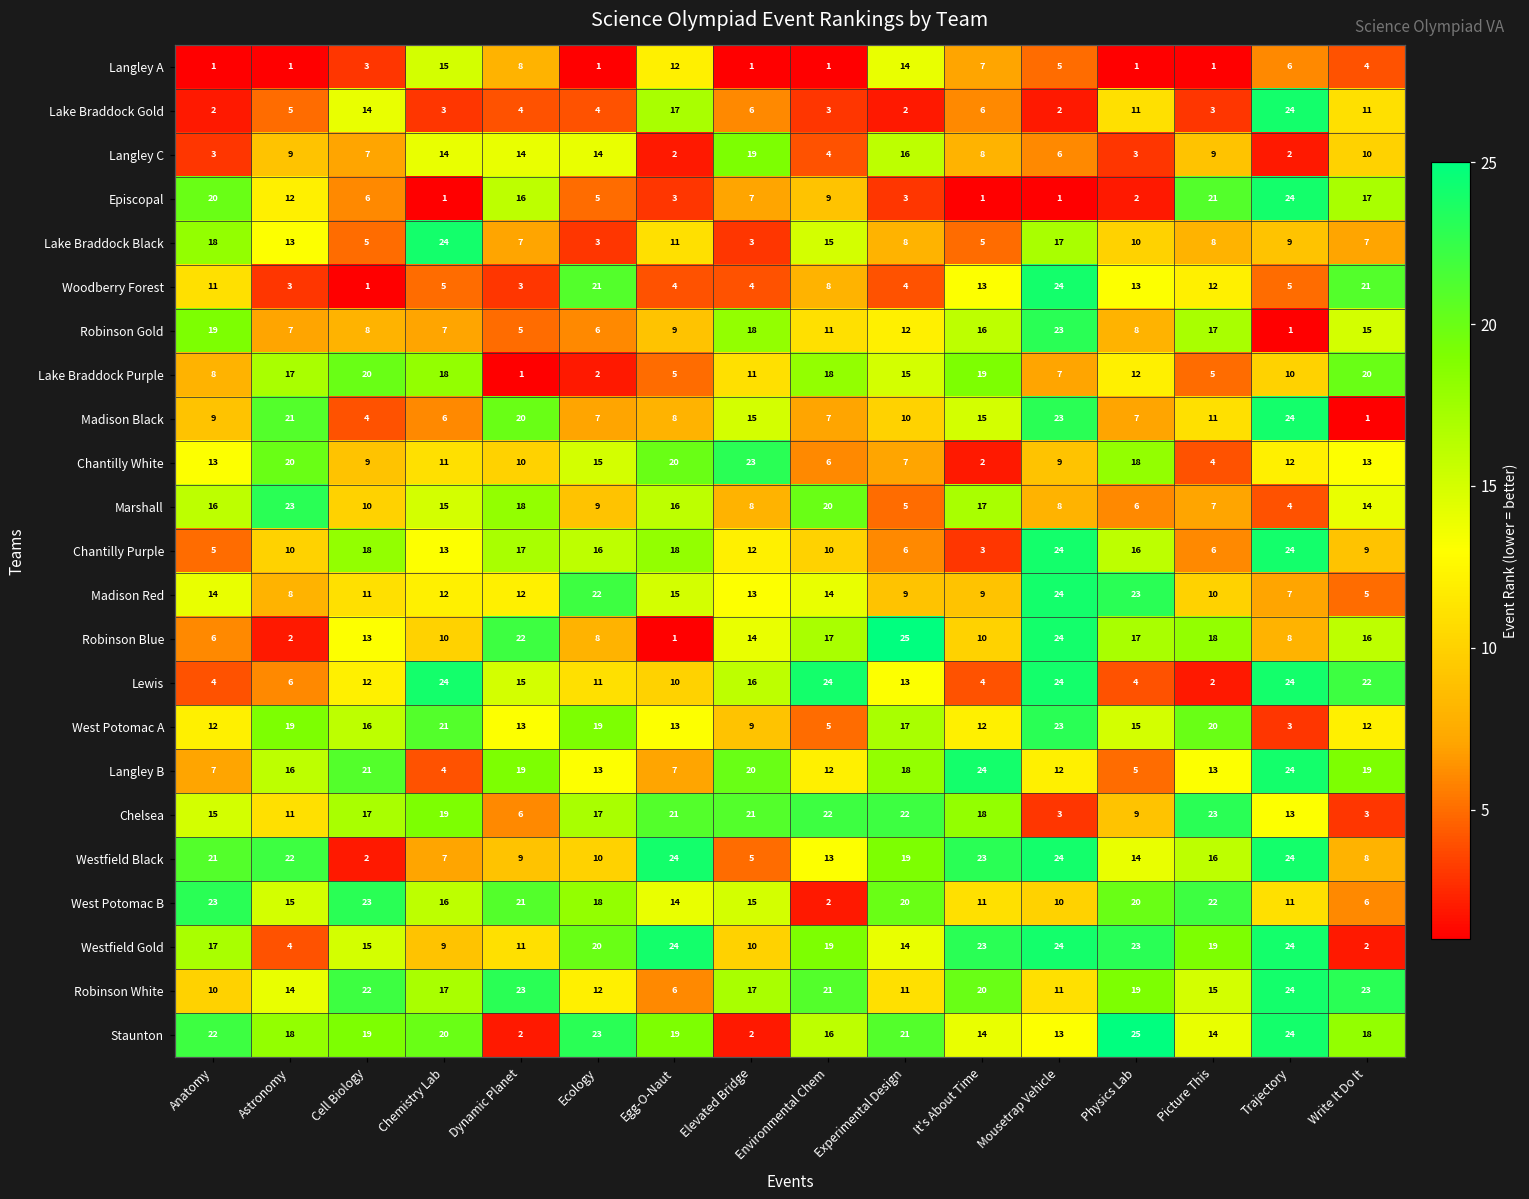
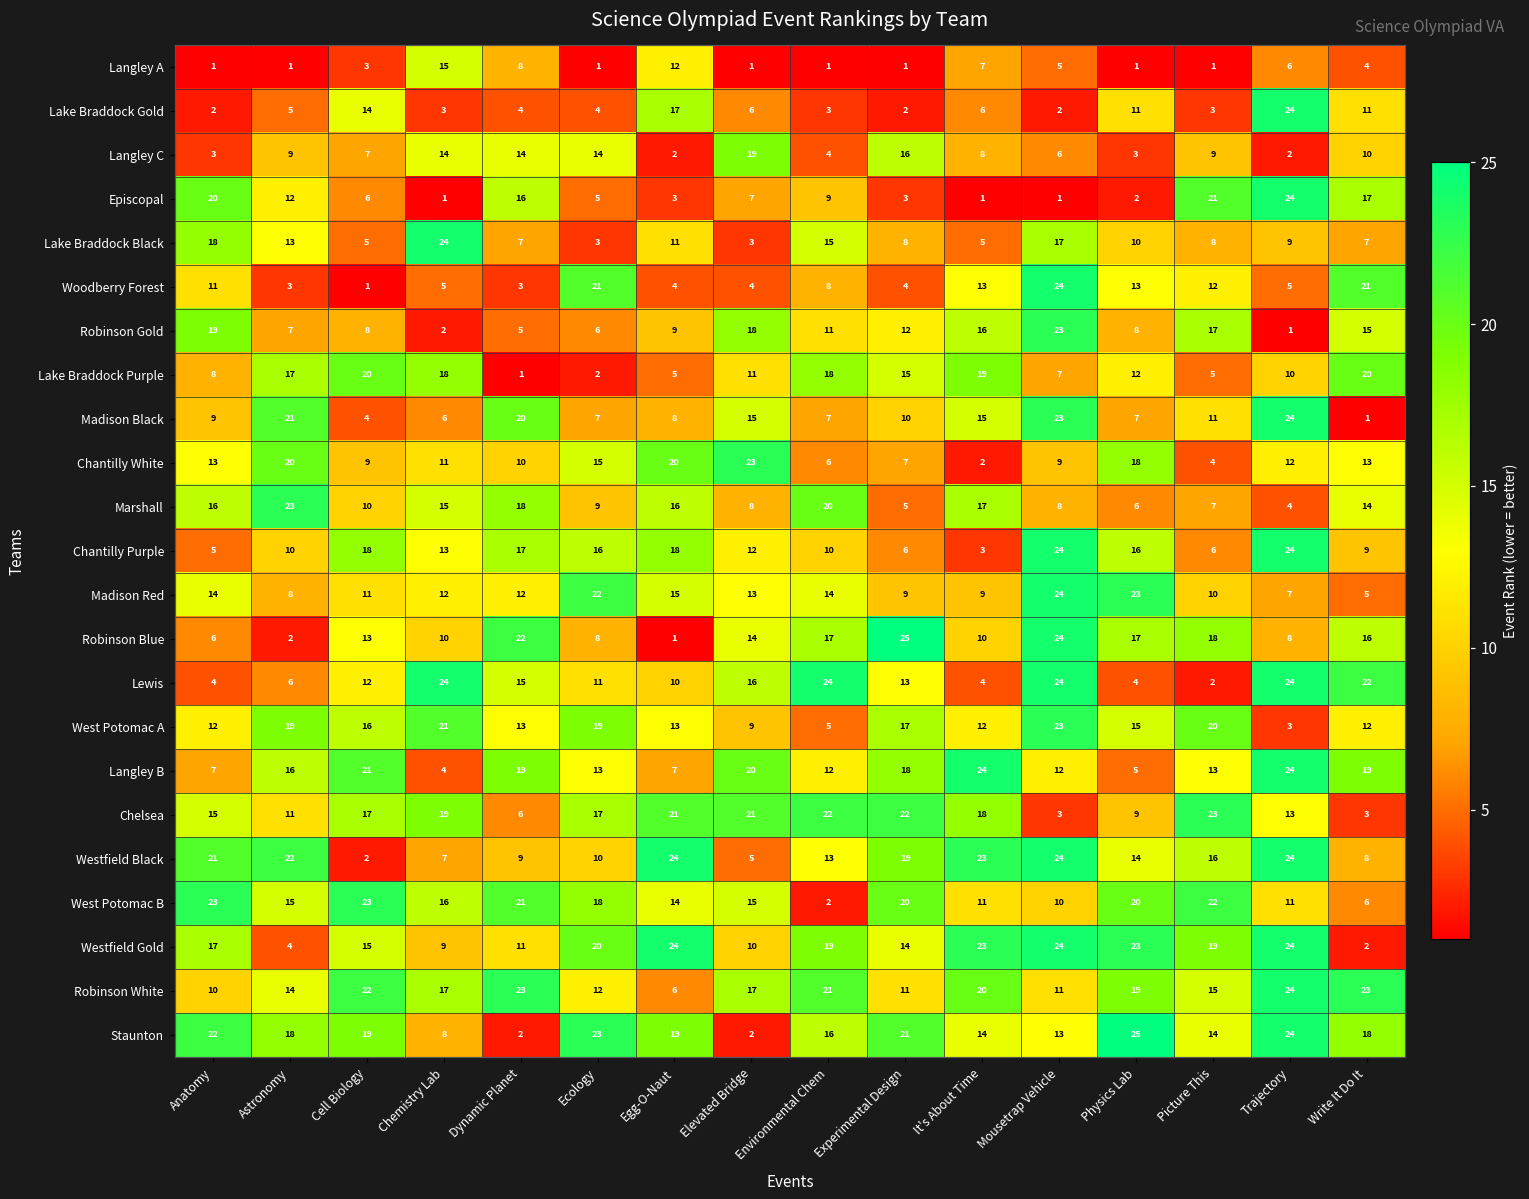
Langley A, Experimental Design: 14 -> 1
Robinson Gold, Chemistry Lab: 7 -> 2
Staunton, Chemistry Lab: 20 -> 8
